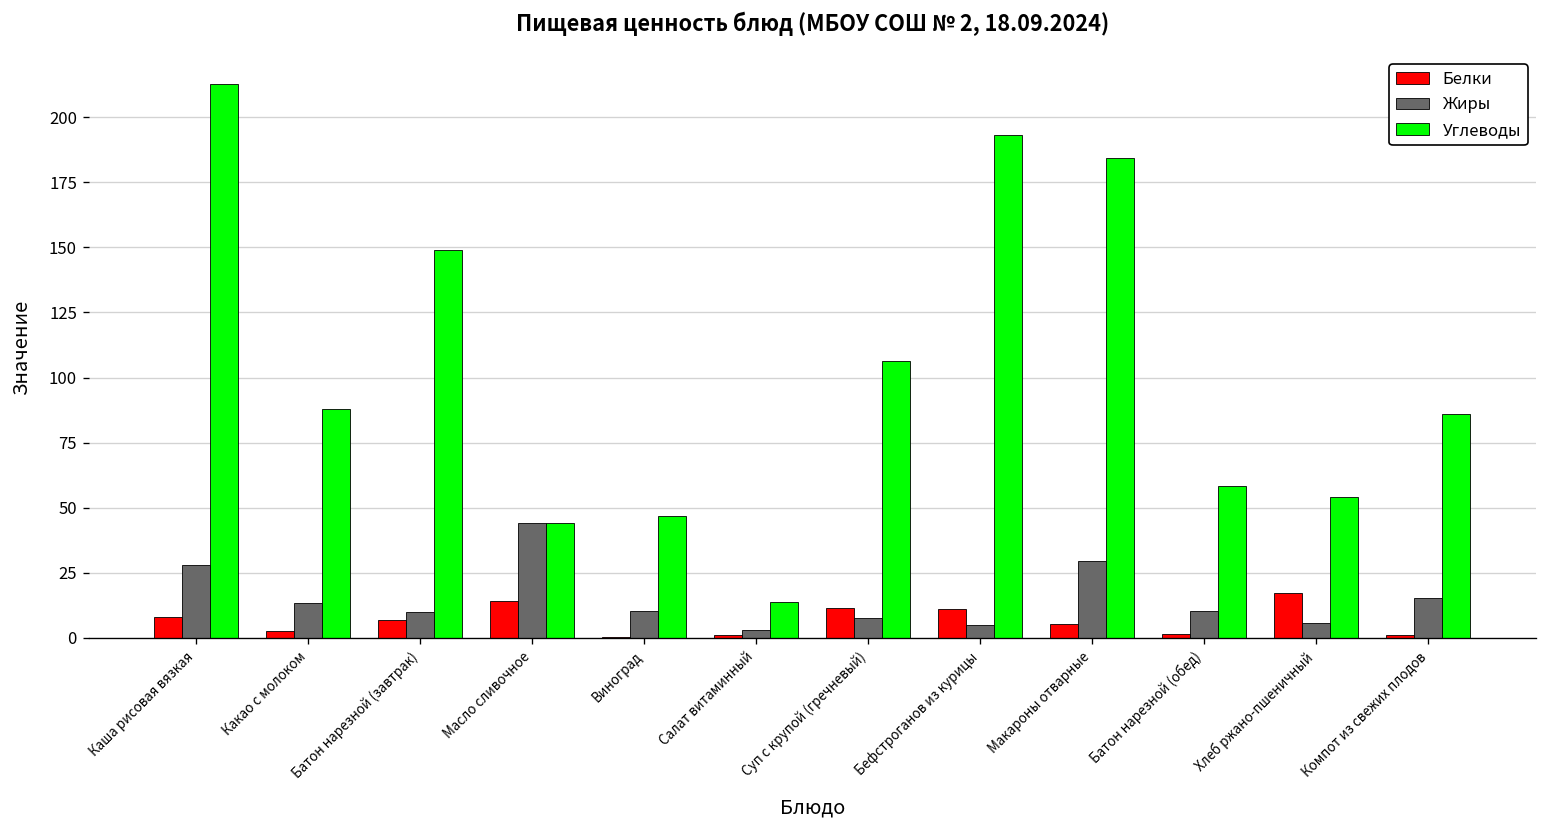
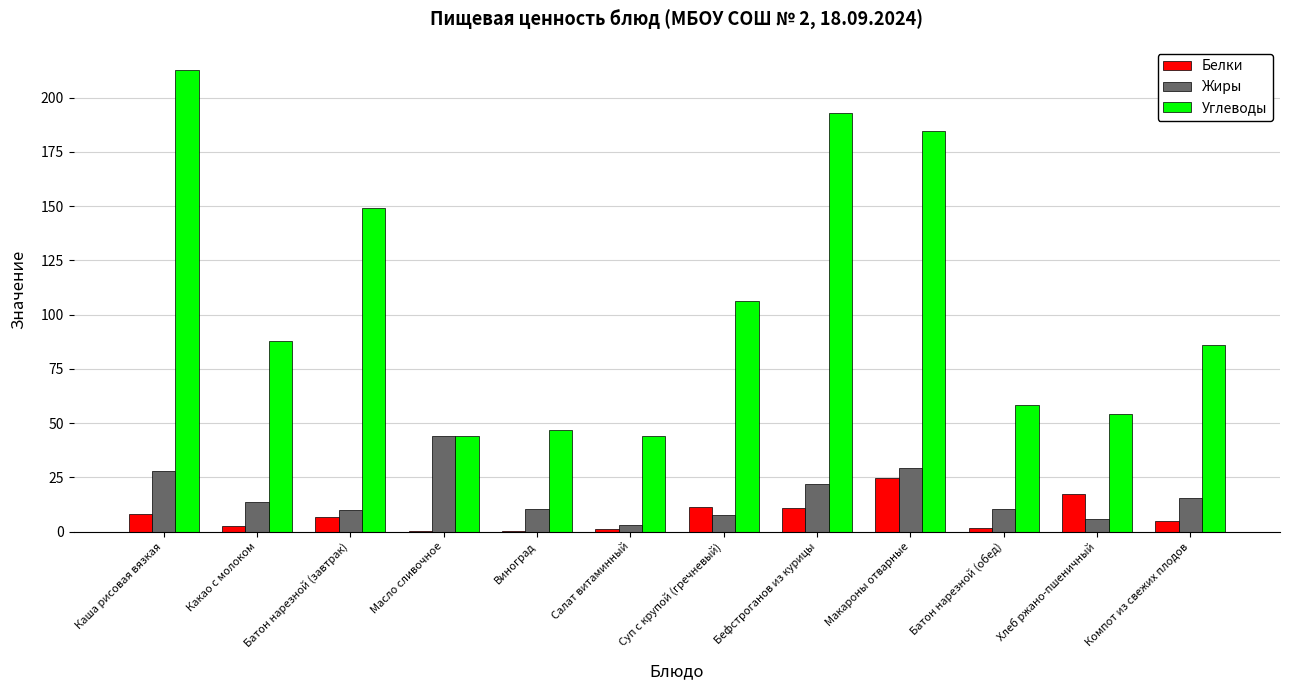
Белки, Масло сливочное: 14 -> 0
Углеводы, Салат витаминный: 14 -> 44
Жиры, Бефстроганов из курицы: 5 -> 22
Белки, Макароны отварные: 6 -> 25
Белки, Компот из свежих плодов: 1 -> 5
